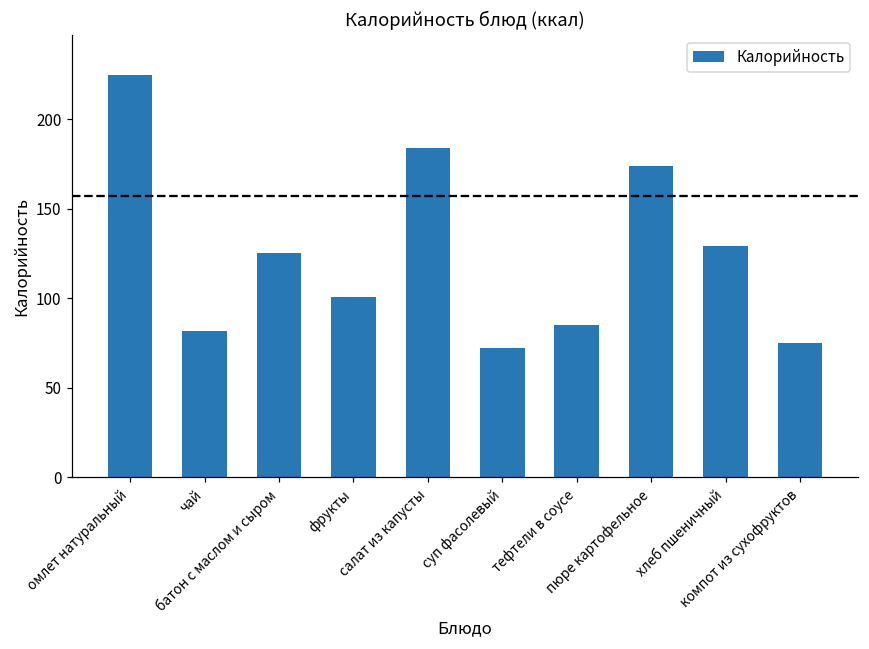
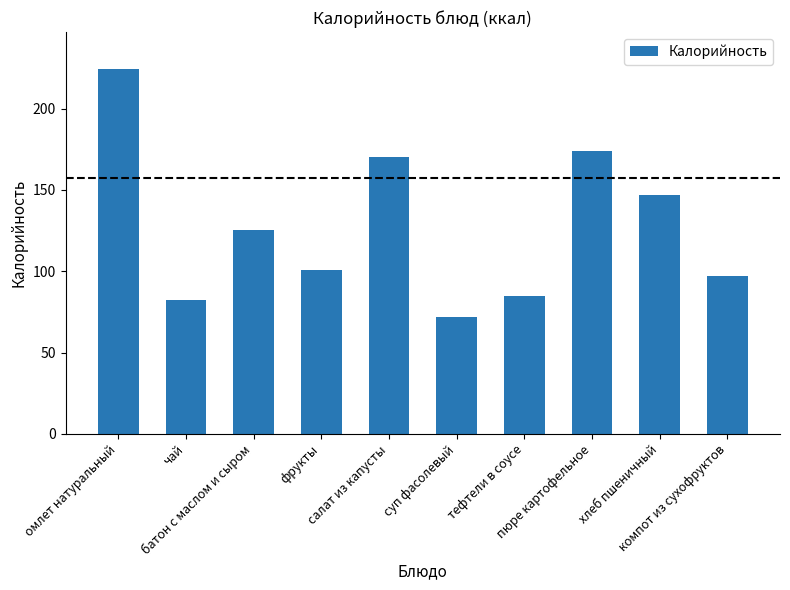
салат из капусты: 184 -> 170
хлеб пшеничный: 129 -> 147
компот из сухофруктов: 75 -> 97
